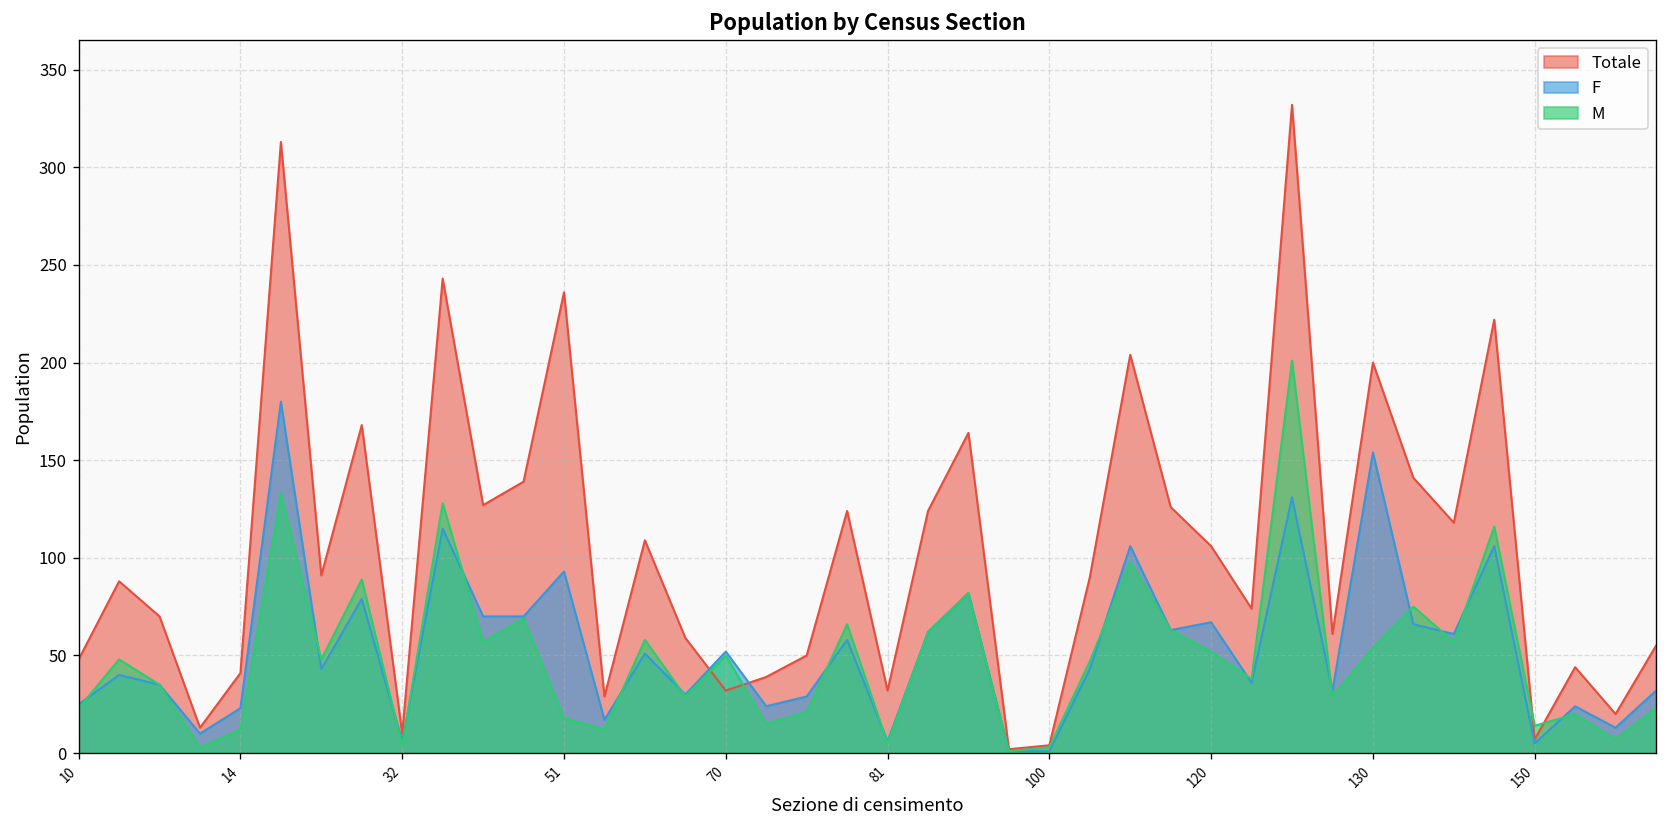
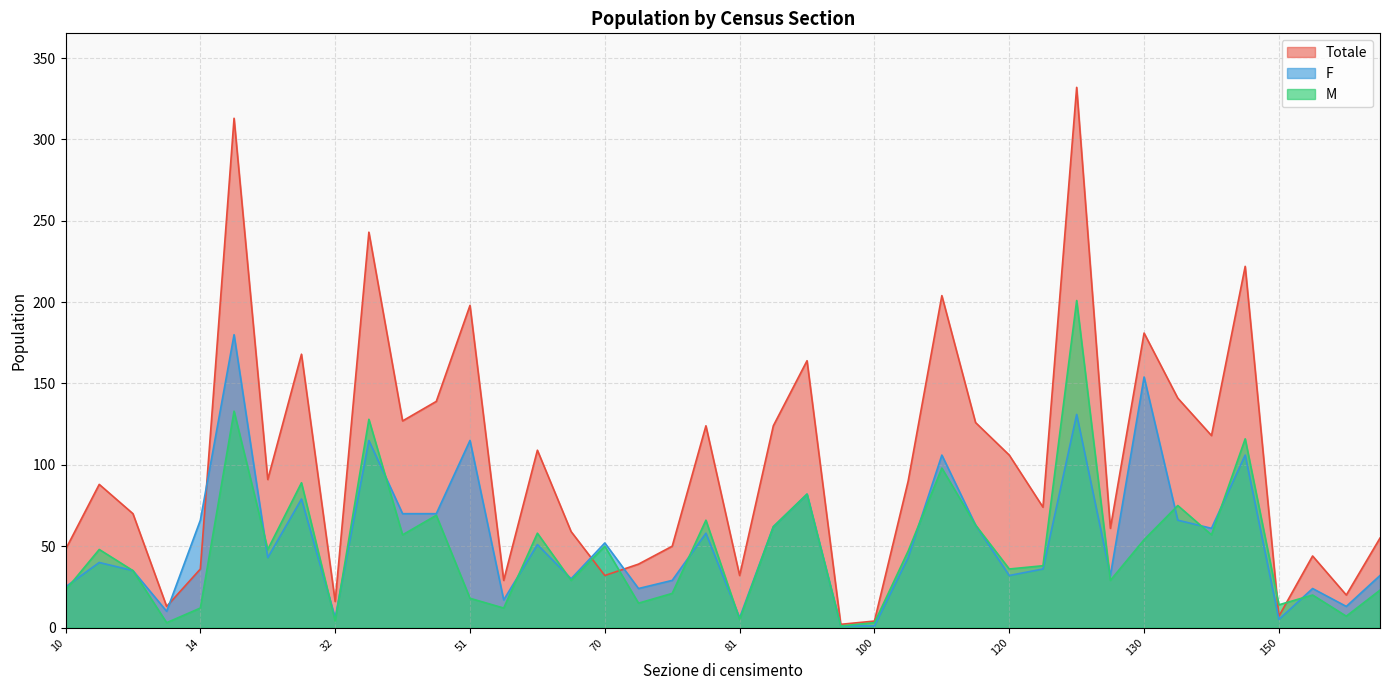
Totale, 14: 41 -> 36
F, 14: 23 -> 66
Totale, 32: 10 -> 16
Totale, 51: 236 -> 198
F, 51: 93 -> 115
F, 120: 67 -> 32
M, 120: 52 -> 36
Totale, 130: 200 -> 181
